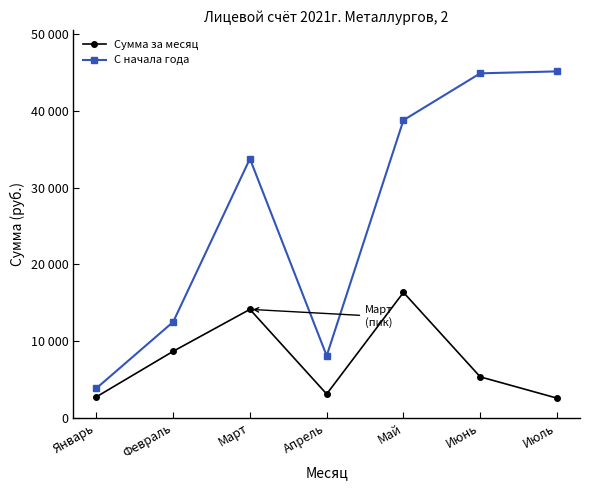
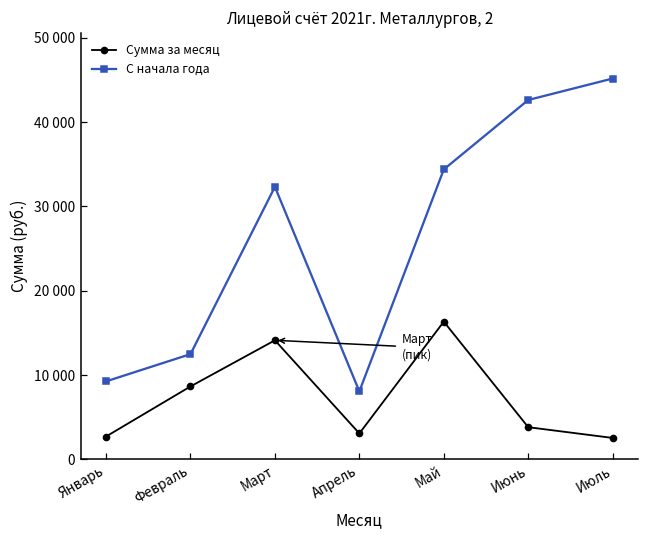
С начала года, Январь: 4000 -> 9000
С начала года, Март: 34000 -> 32000
С начала года, Май: 39000 -> 34000
Сумма за месяц, Июнь: 5000 -> 4000
С начала года, Июнь: 45000 -> 43000
